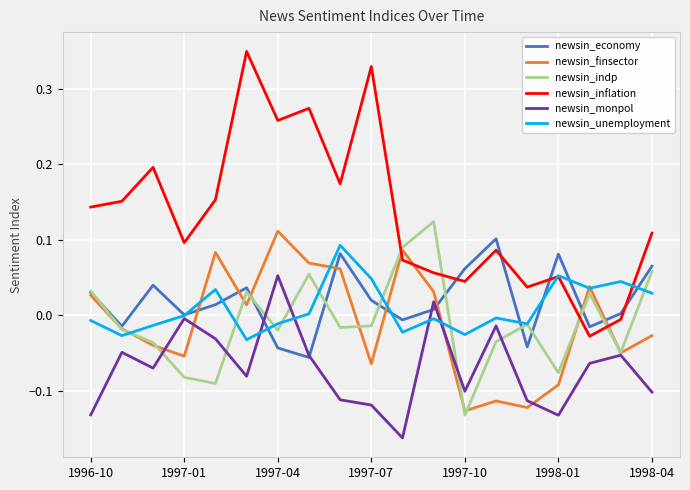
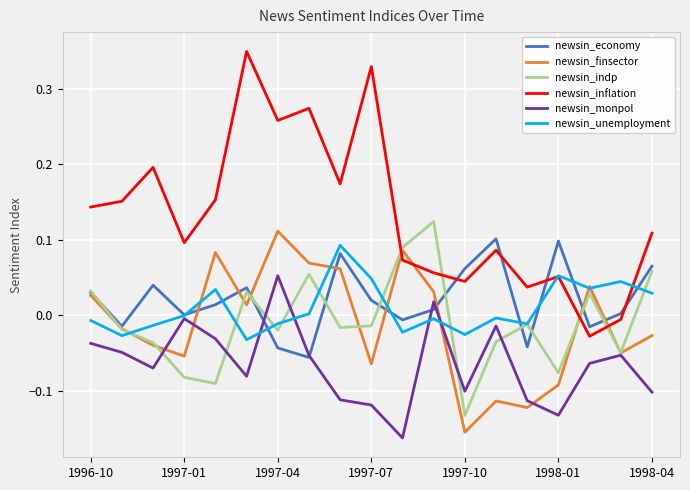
newsin_monpol, 1996-10: -0.13 -> -0.04
newsin_finsector, 1997-10: -0.13 -> -0.16
newsin_economy, 1998-01: 0.08 -> 0.10
